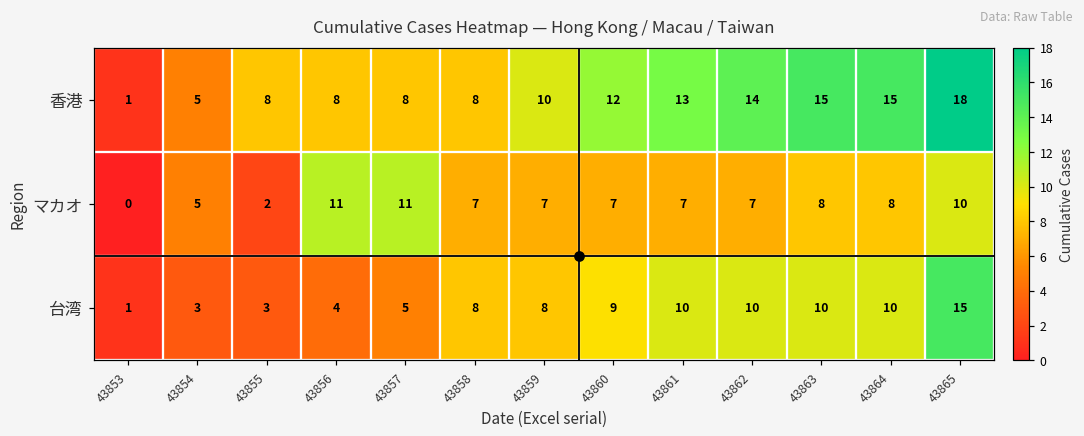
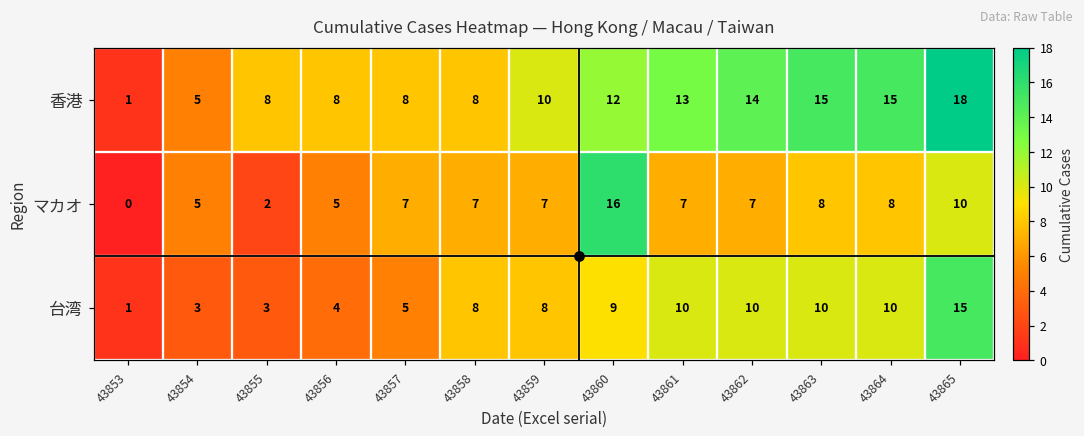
マカオ, 43856: 11 -> 5
マカオ, 43857: 11 -> 7
マカオ, 43860: 7 -> 16
